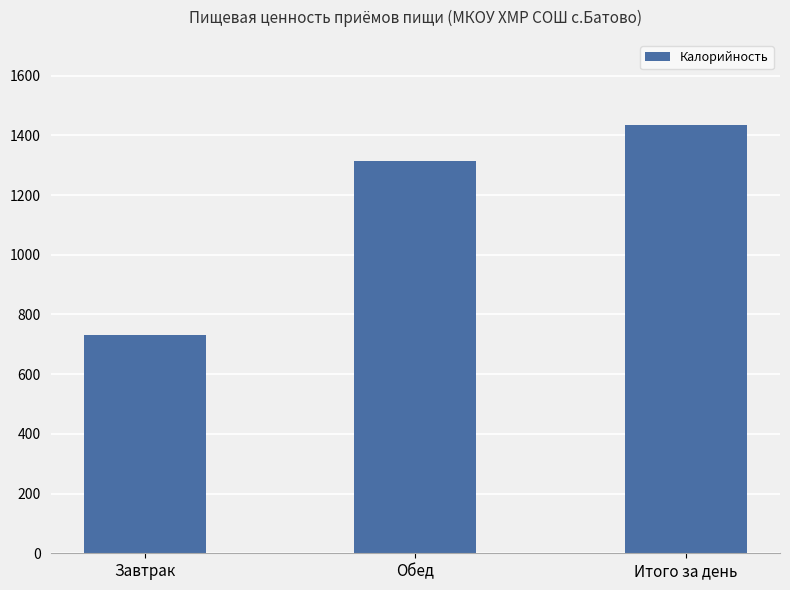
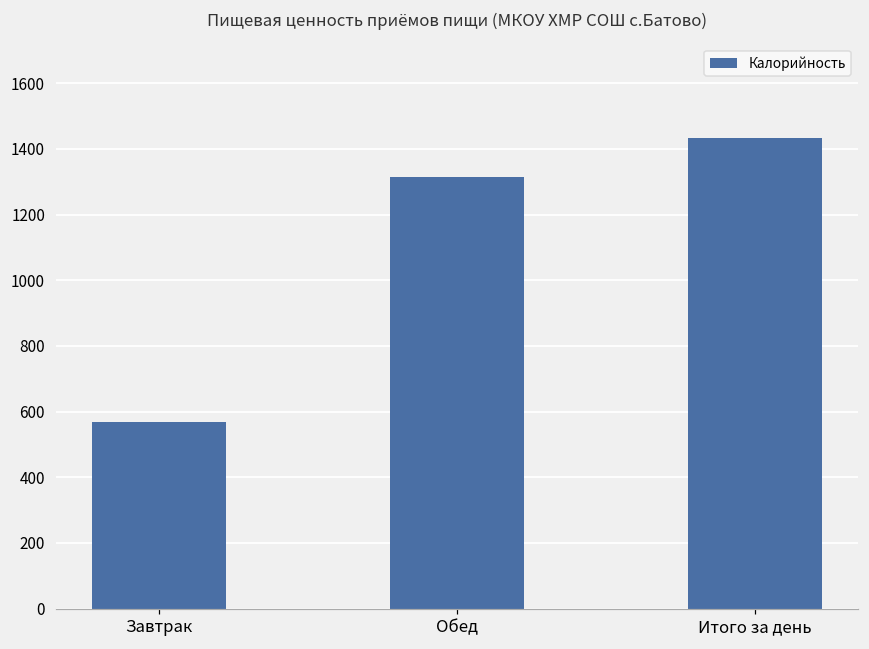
Завтрак: 730 -> 570
